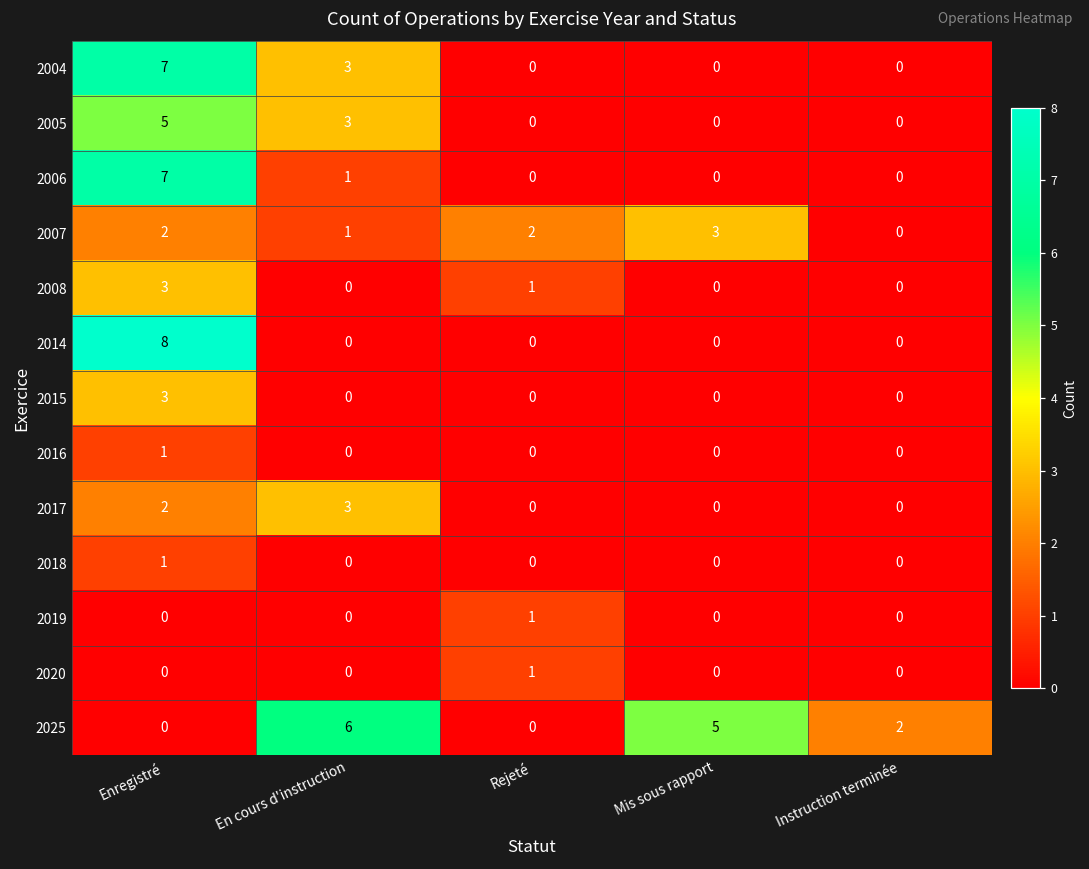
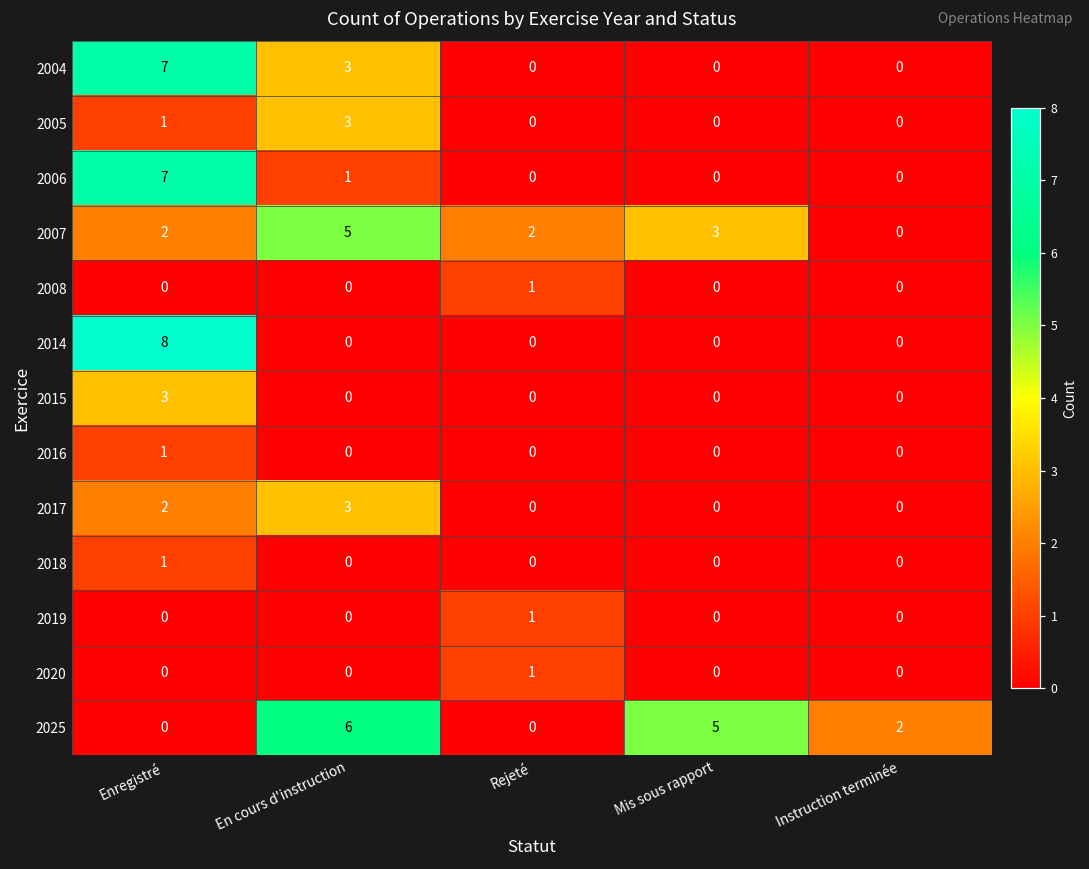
2005, Enregistré: 5 -> 1
2007, En cours d'instruction: 1 -> 5
2008, Enregistré: 3 -> 0
